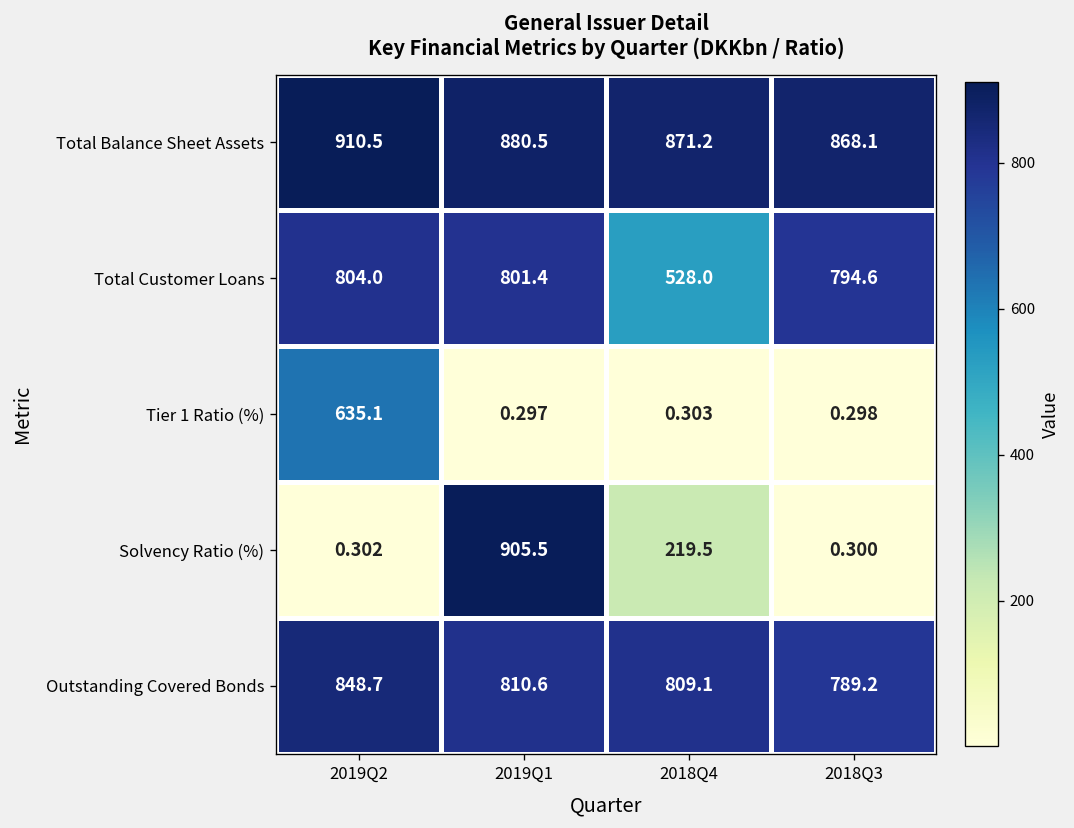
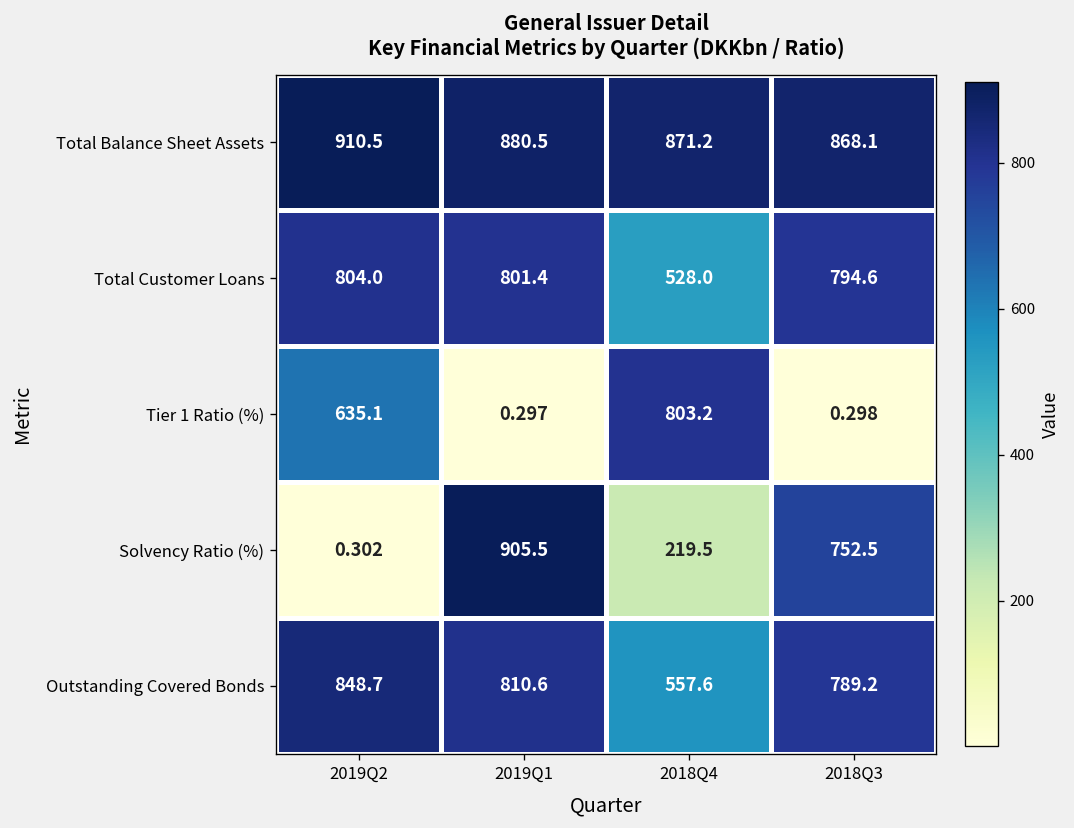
Tier 1 Ratio (%), 2018Q4: 0.303 -> 803.2
Solvency Ratio (%), 2018Q3: 0.300 -> 752.5
Outstanding Covered Bonds, 2018Q4: 809.1 -> 557.6
